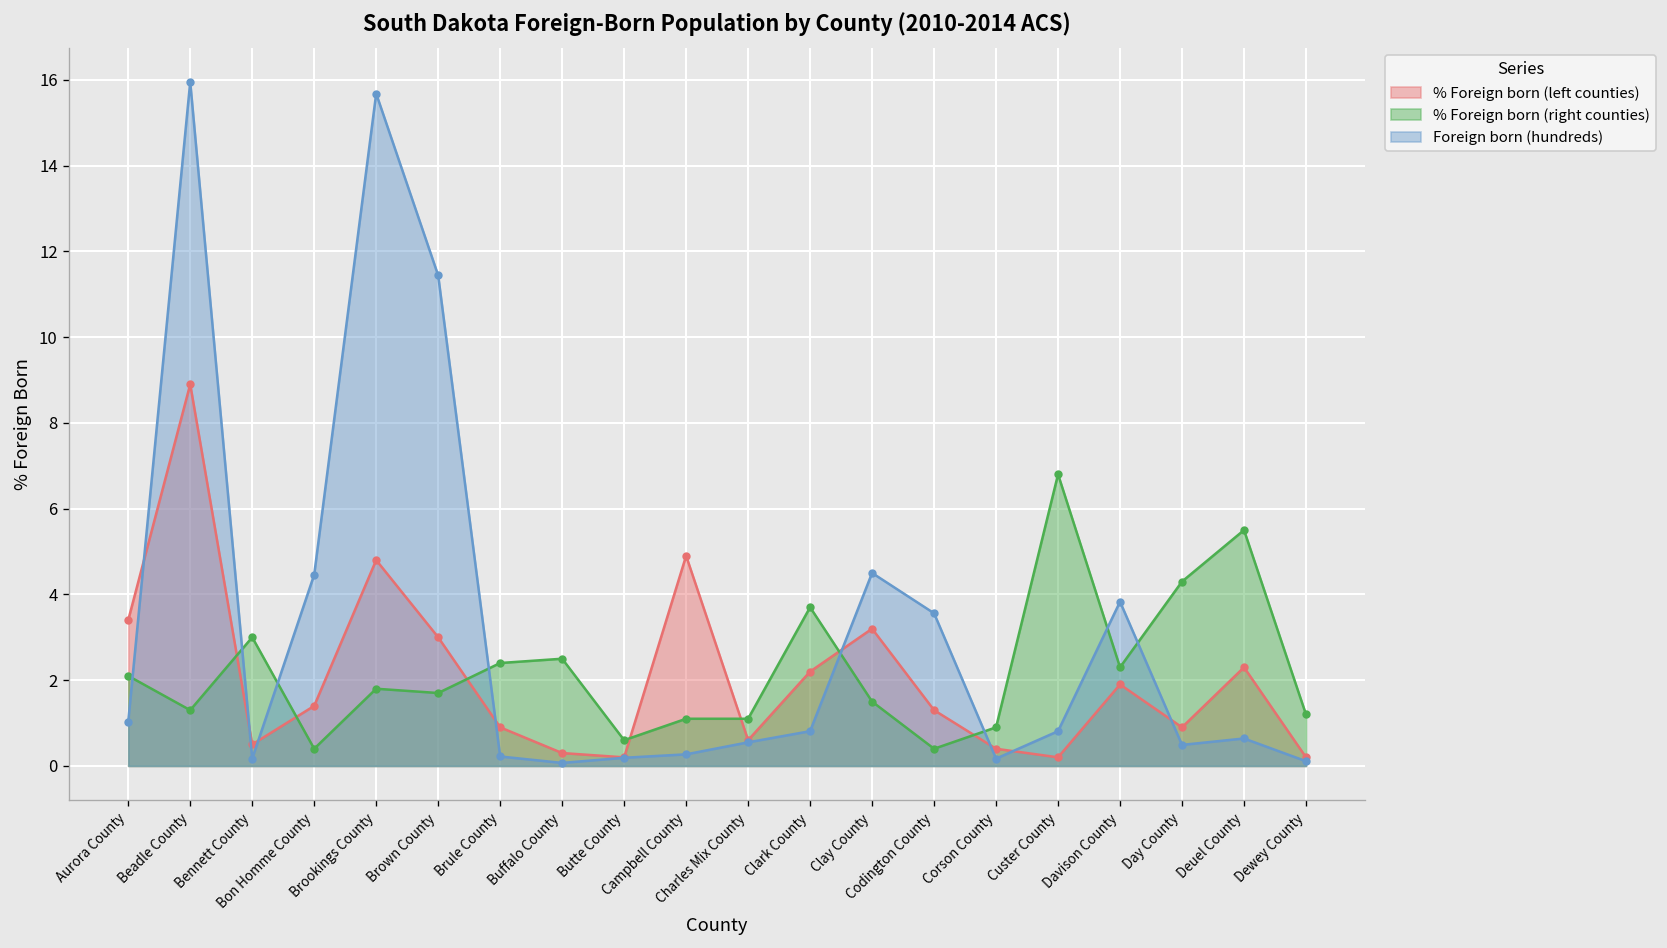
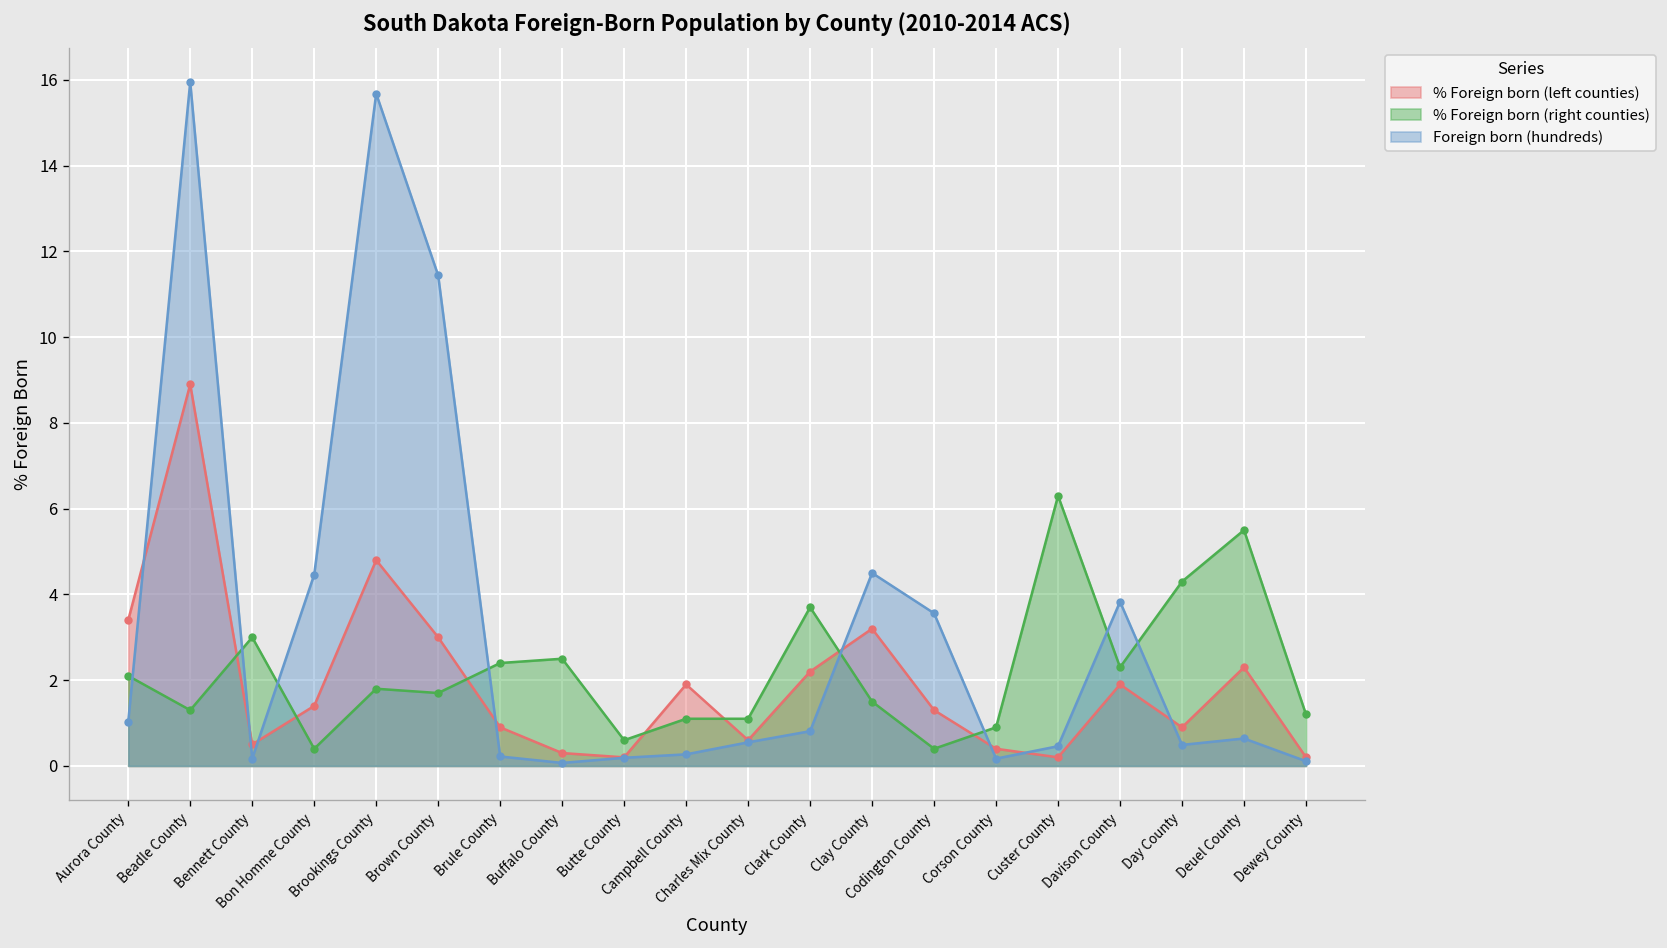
% Foreign born (left counties), Campbell County: 4.9 -> 1.9
% Foreign born (right counties), Custer County: 6.8 -> 6.3
Foreign born (hundreds), Custer County: 0.8 -> 0.5
